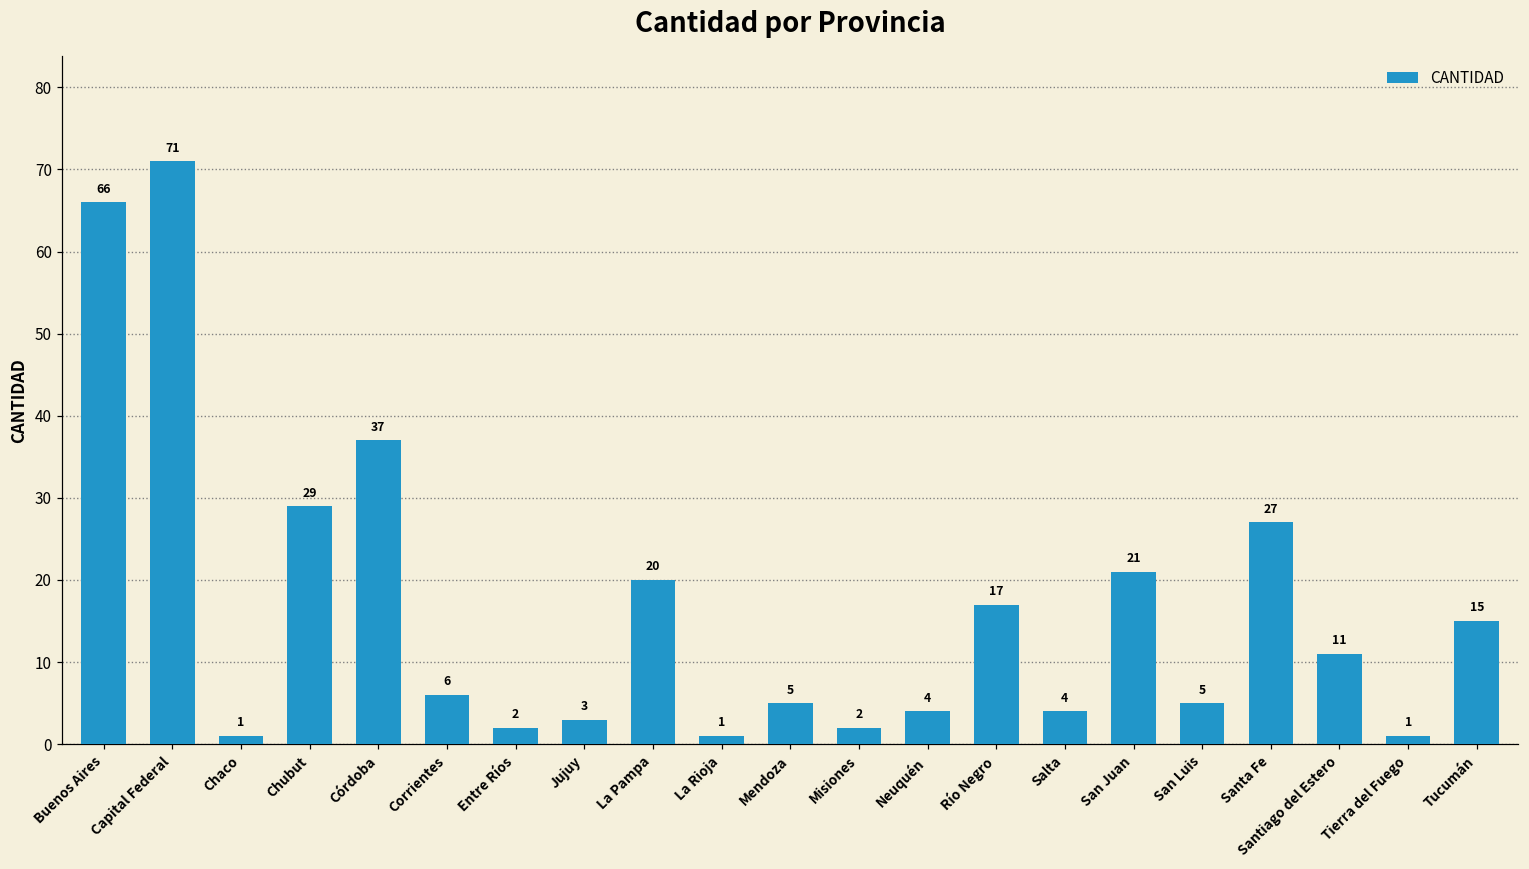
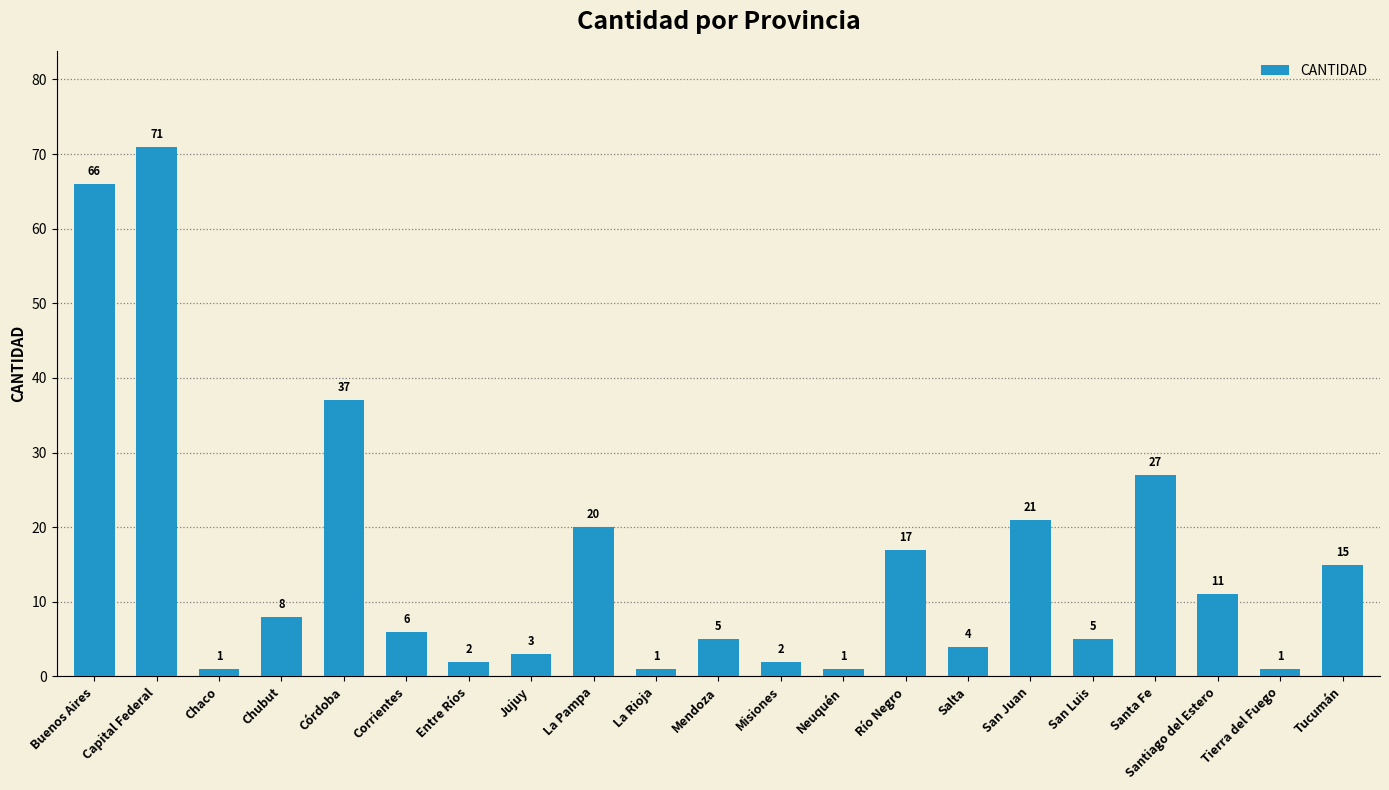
Chubut: 29 -> 8
Neuquén: 4 -> 1
